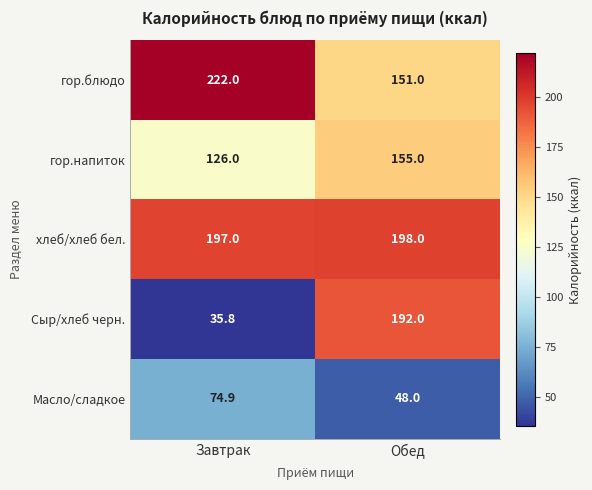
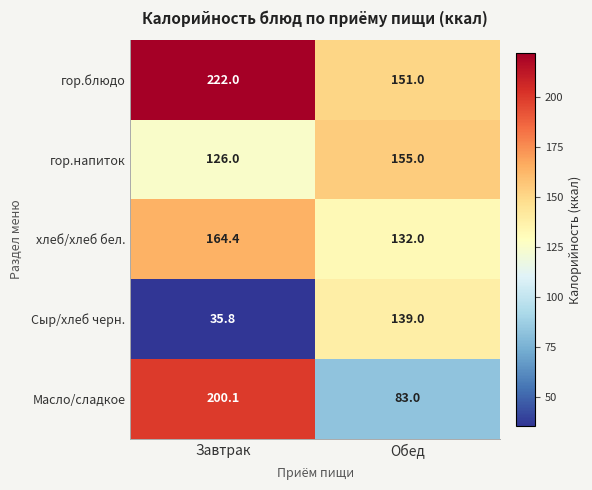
хлеб/хлеб бел., Завтрак: 197.0 -> 164.4
хлеб/хлеб бел., Обед: 198.0 -> 132.0
Сыр/хлеб черн., Обед: 192.0 -> 139.0
Масло/сладкое, Завтрак: 74.9 -> 200.1
Масло/сладкое, Обед: 48.0 -> 83.0
